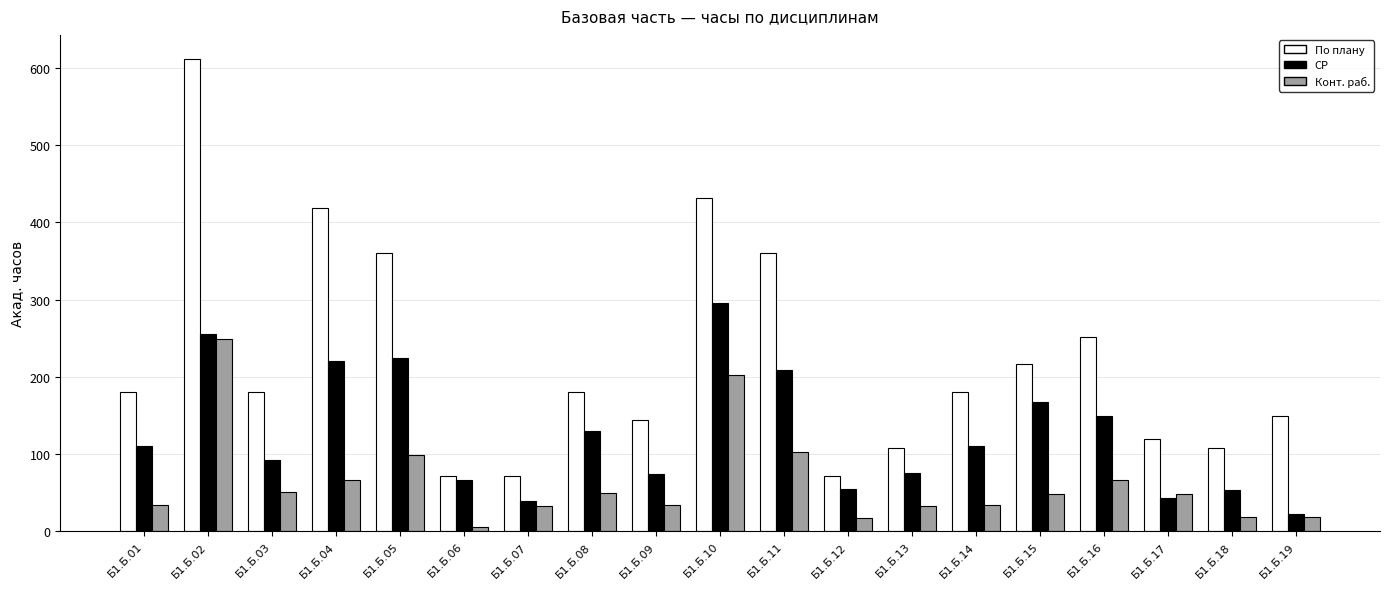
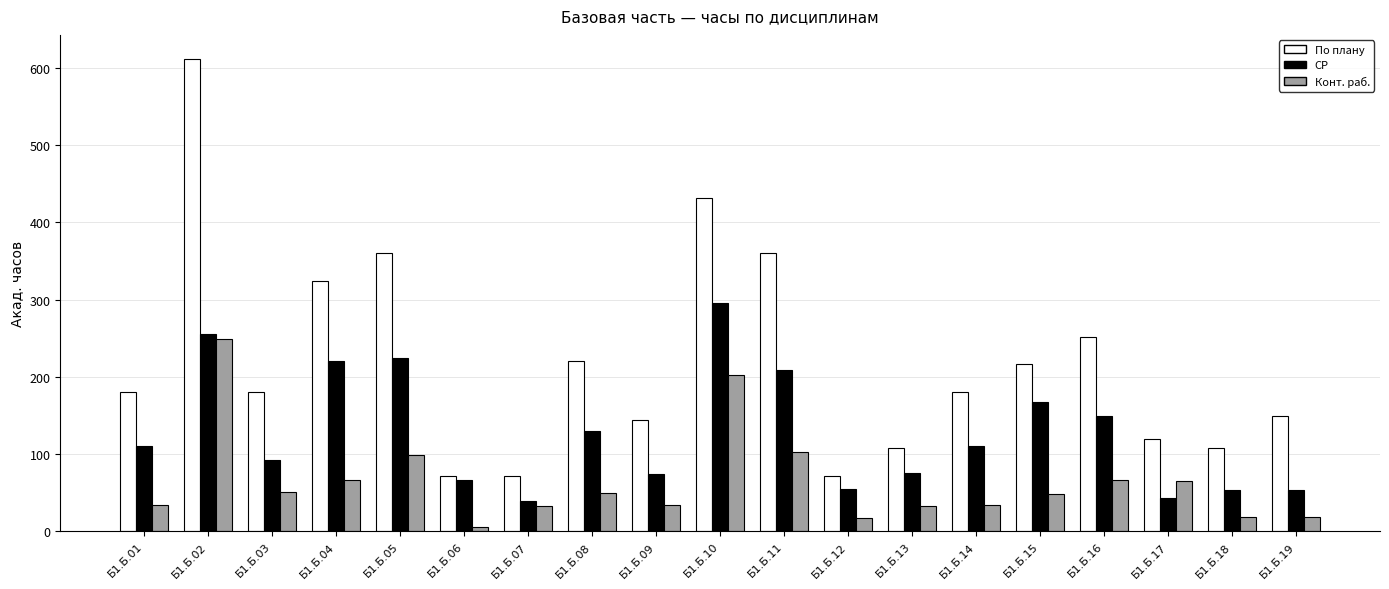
По плану, Б1.Б.04: 420 -> 320
По плану, Б1.Б.08: 180 -> 220
Конт. раб., Б1.Б.17: 50 -> 70
СР, Б1.Б.19: 20 -> 50
